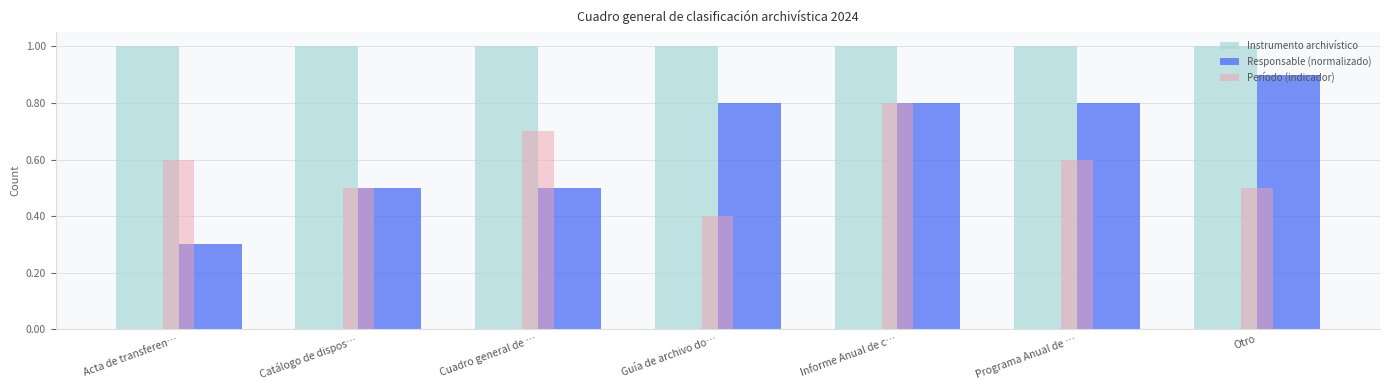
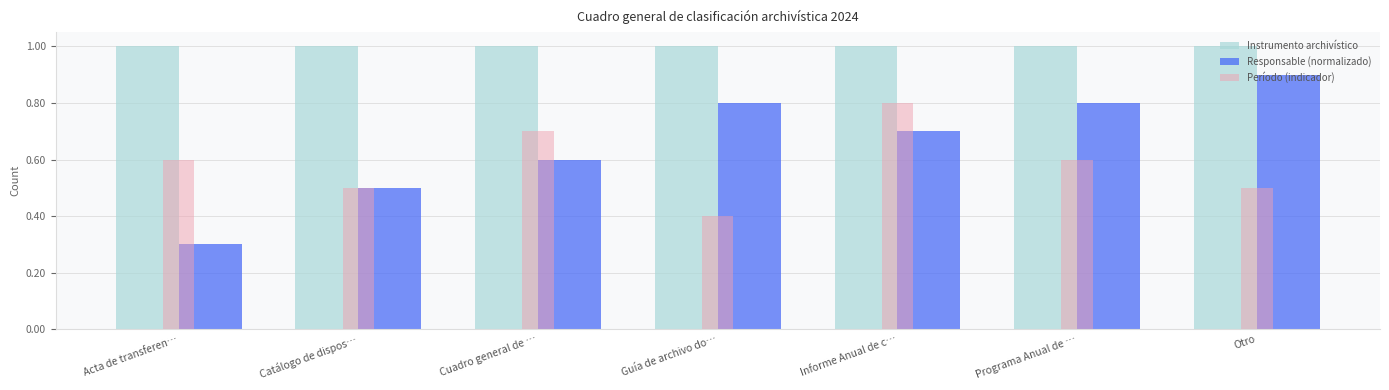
Responsable (normalizado), Cuadro general de …: 0.50 -> 0.60
Responsable (normalizado), Informe Anual de c…: 0.80 -> 0.70
